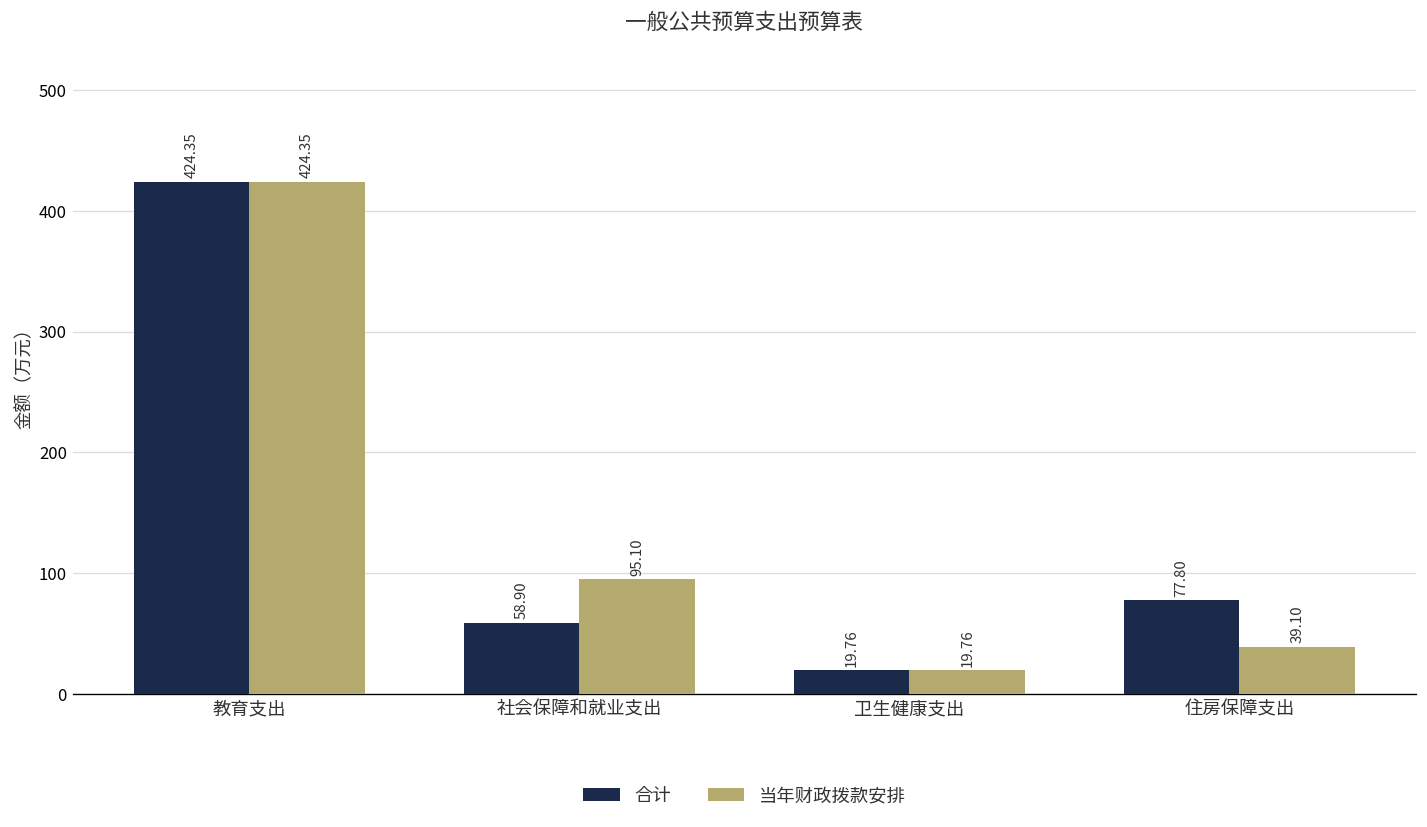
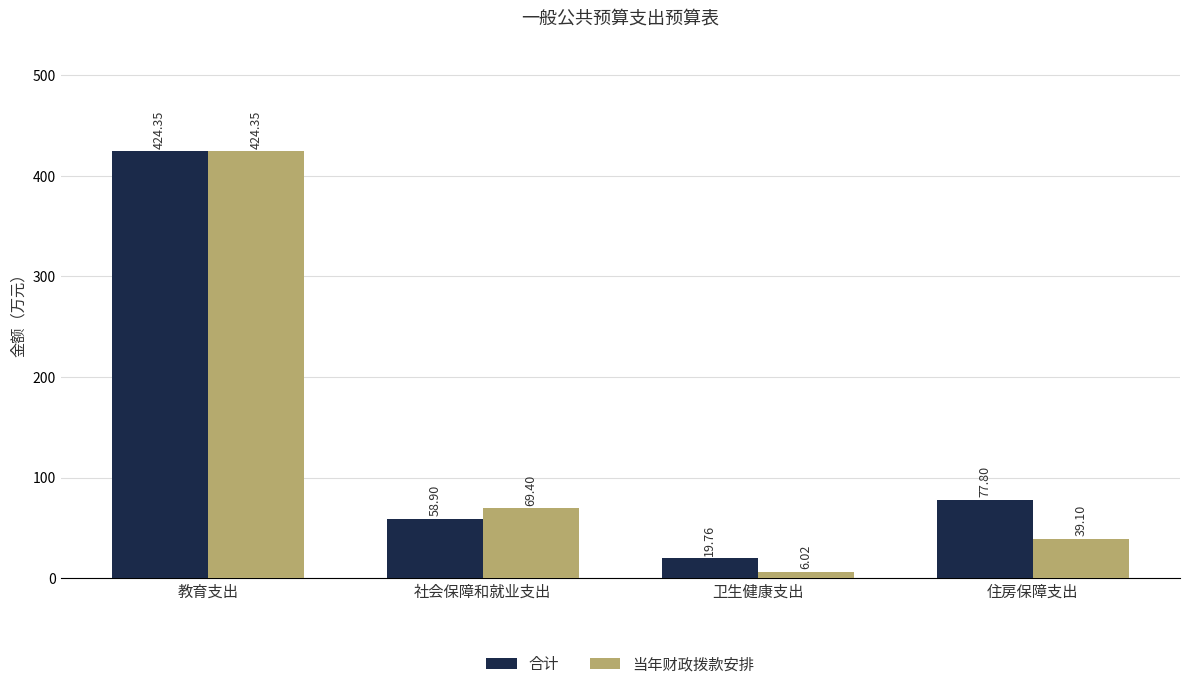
当年财政拨款安排, 社会保障和就业支出: 95.10 -> 69.40
当年财政拨款安排, 卫生健康支出: 19.76 -> 6.02
